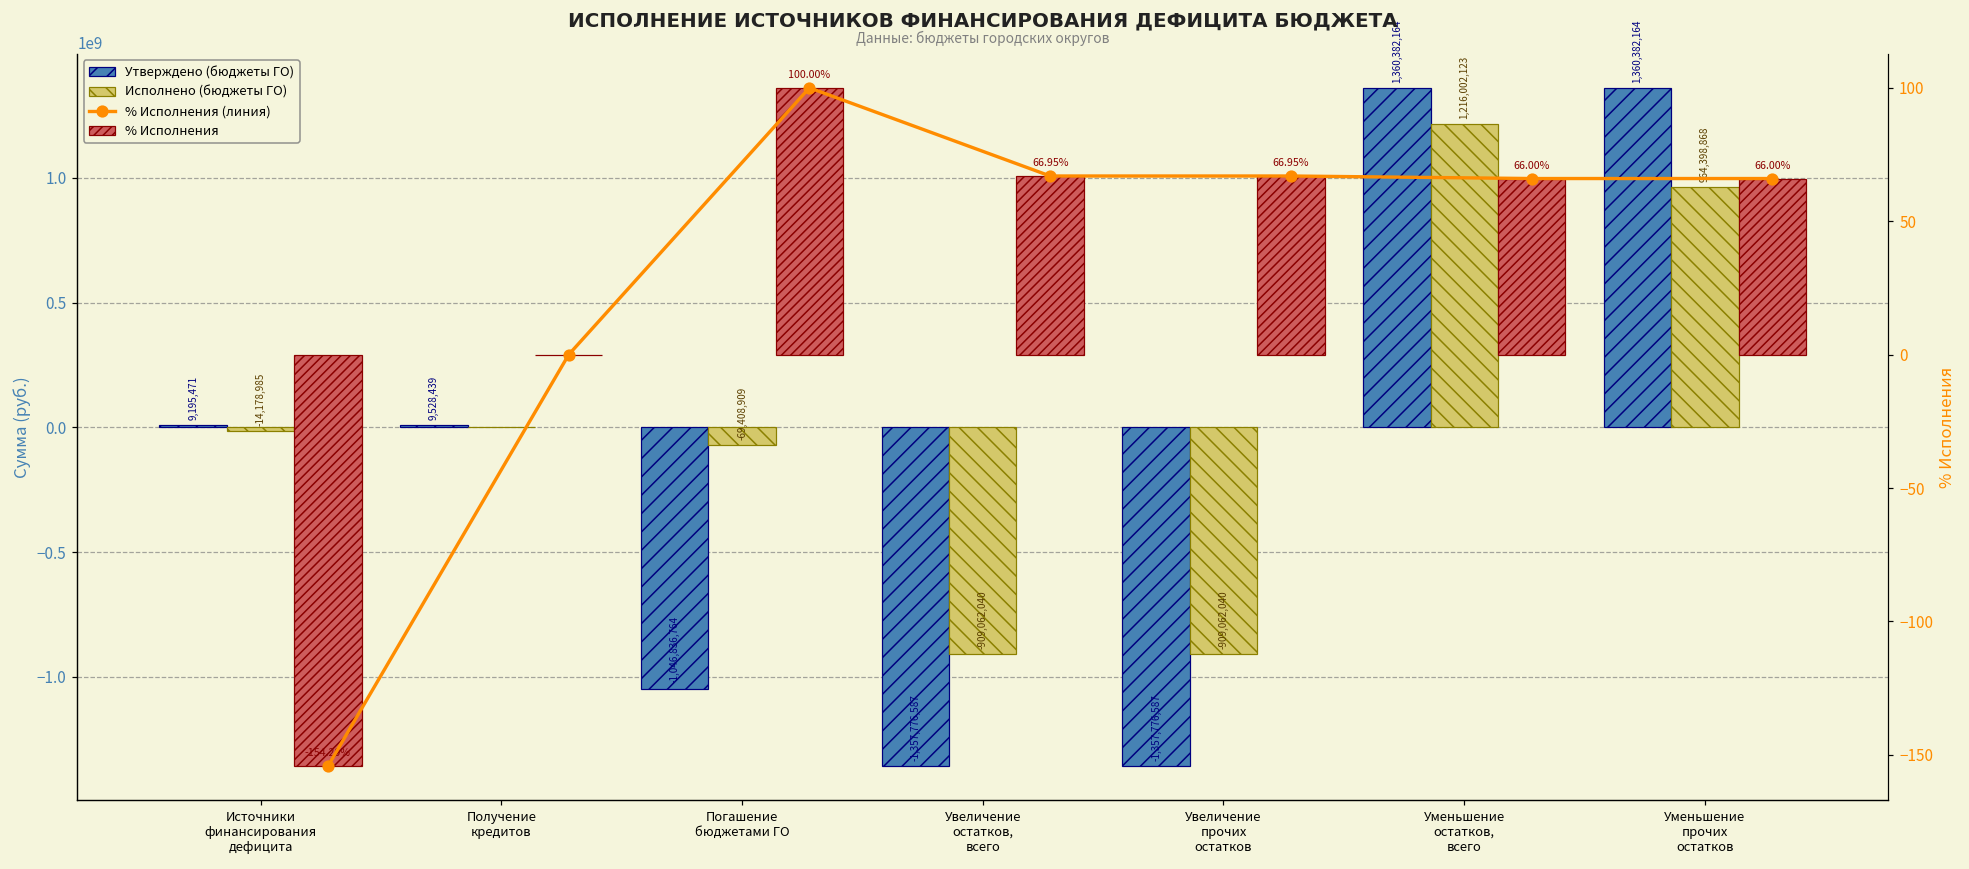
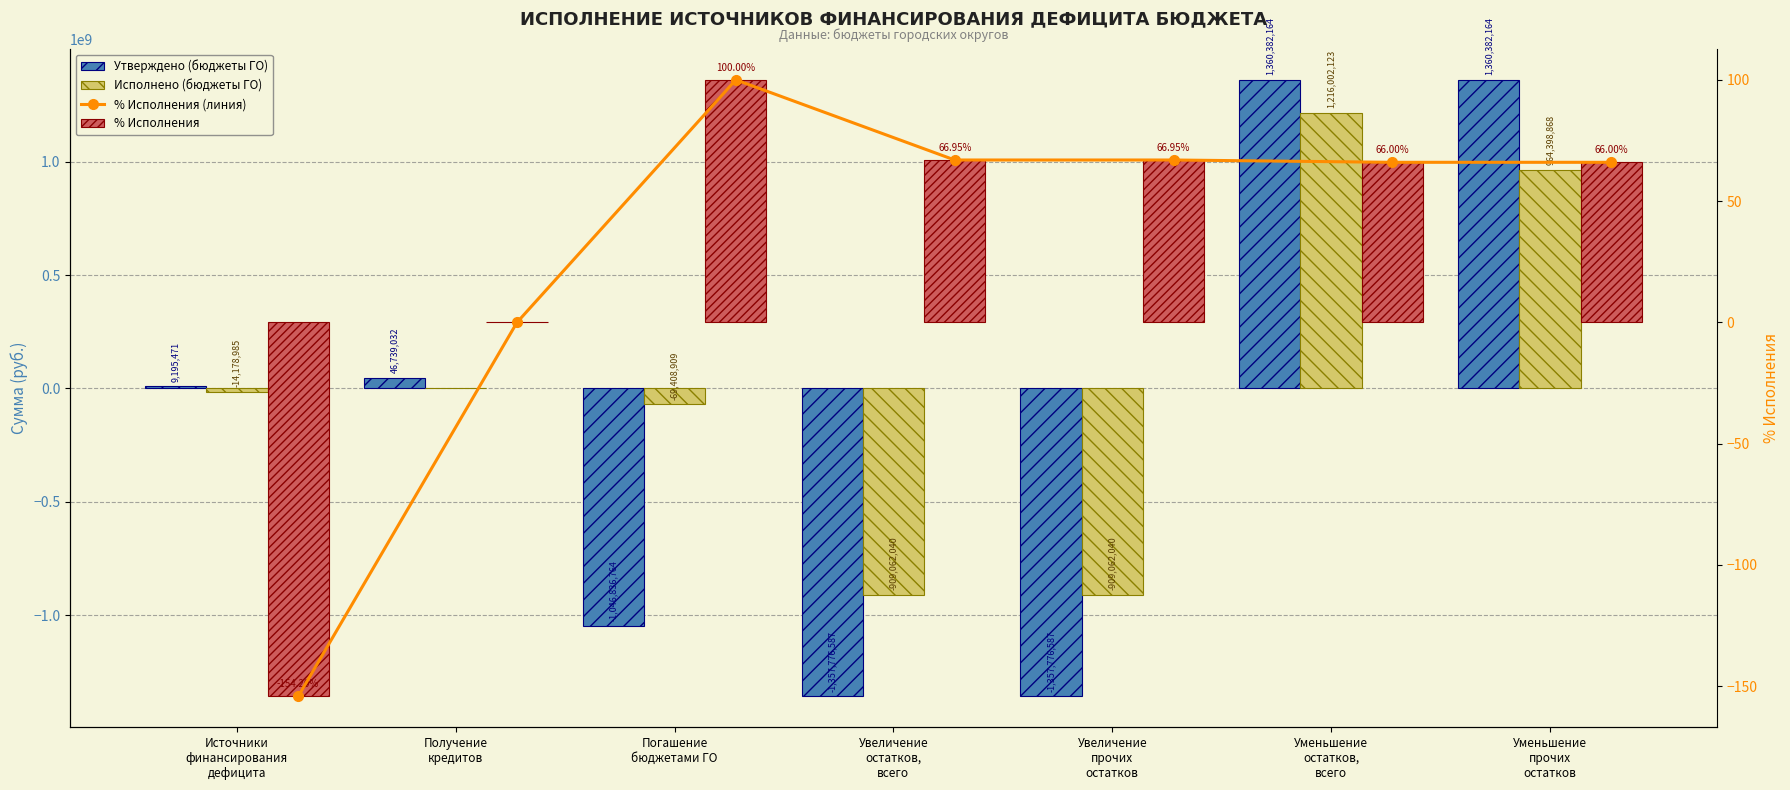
Утверждено (бюджеты ГО), Получение кредитов: 9,528,439 -> 46,739,032
